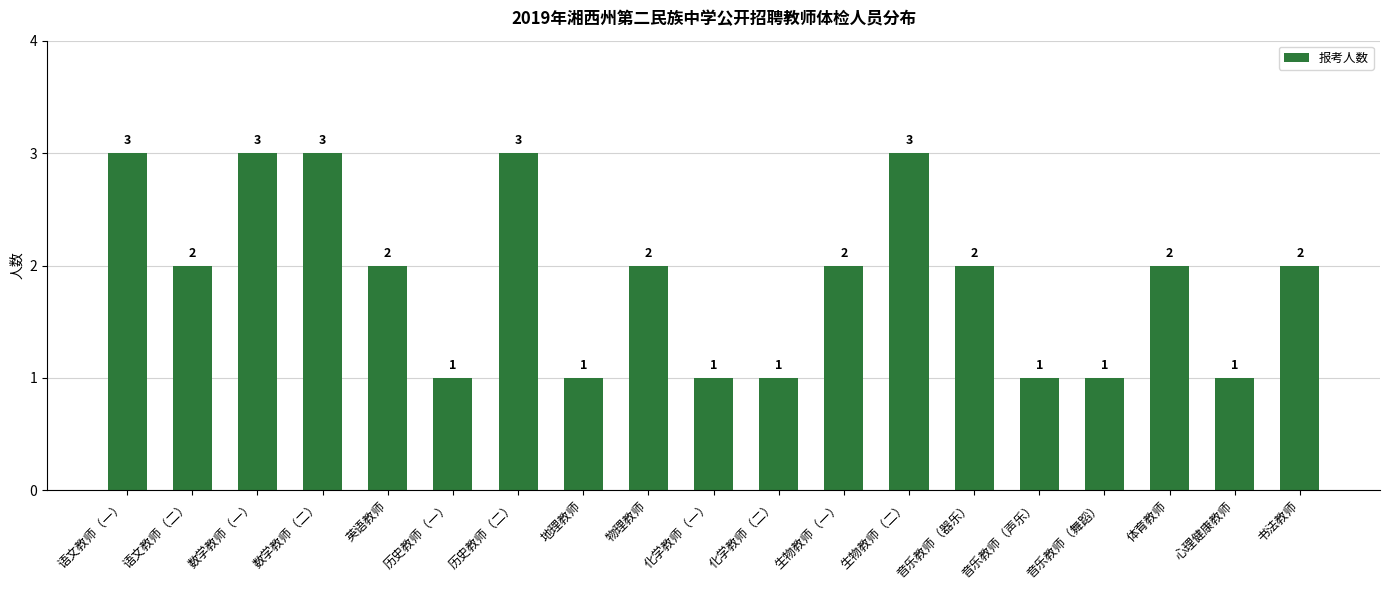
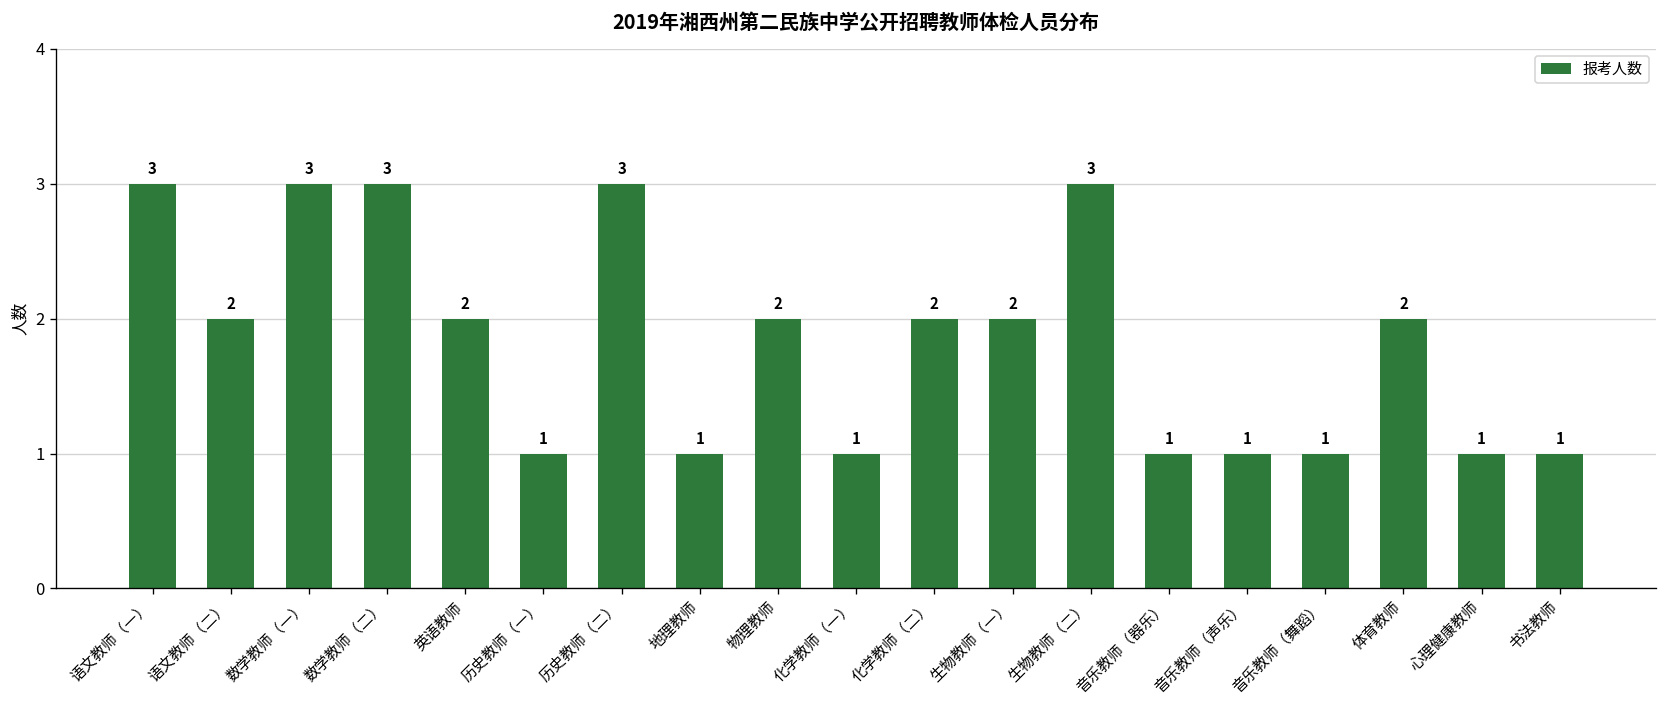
化学教师（二）: 1 -> 2
音乐教师（器乐）: 2 -> 1
书法教师: 2 -> 1
